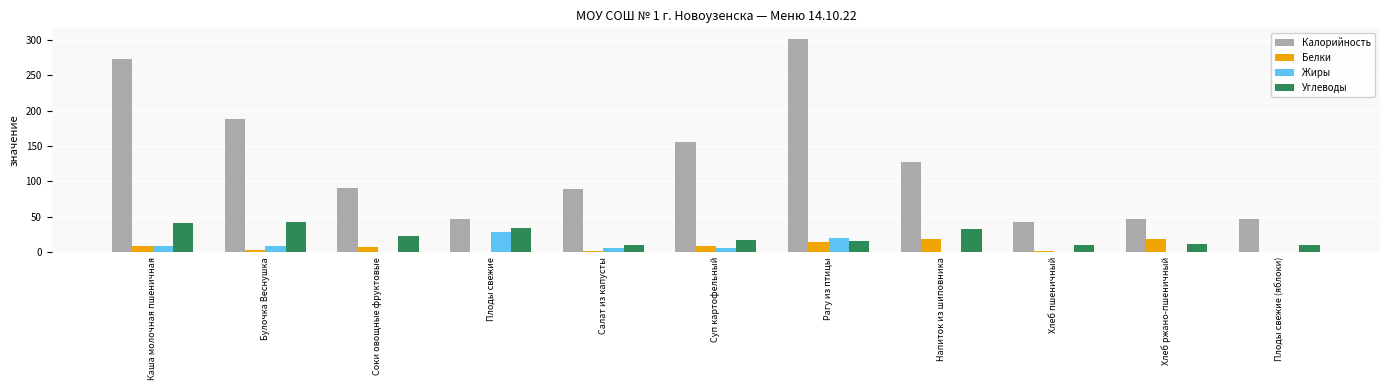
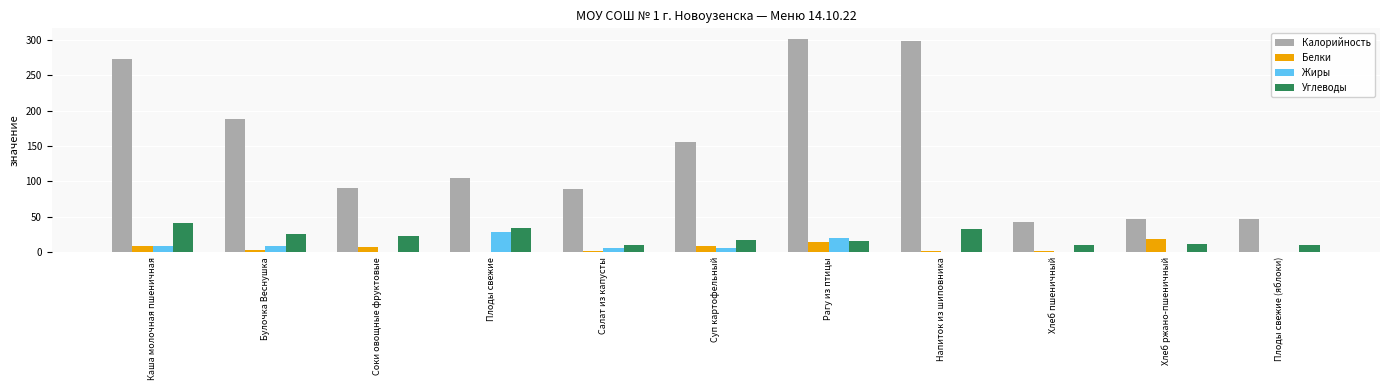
Углеводы, Булочка Веснушка: 40 -> 30
Калорийность, Плоды свежие: 50 -> 110
Калорийность, Напиток из шиповника: 130 -> 300
Белки, Напиток из шиповника: 20 -> 0
